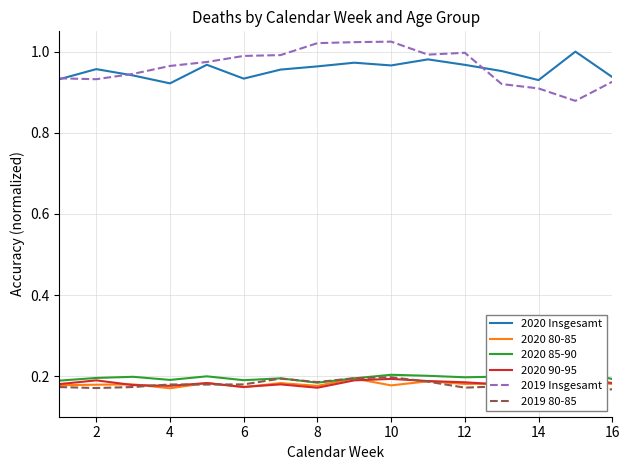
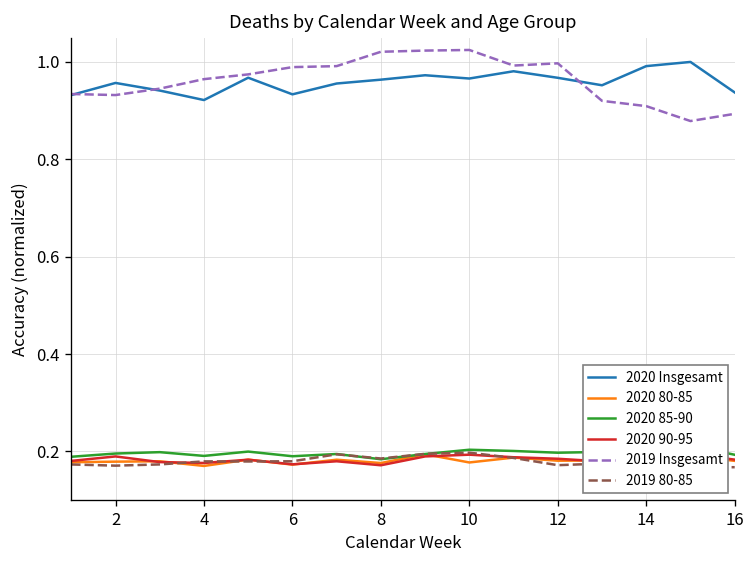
2020 Insgesamt, 14: 0.93 -> 0.99
2019 Insgesamt, 16: 0.93 -> 0.89
